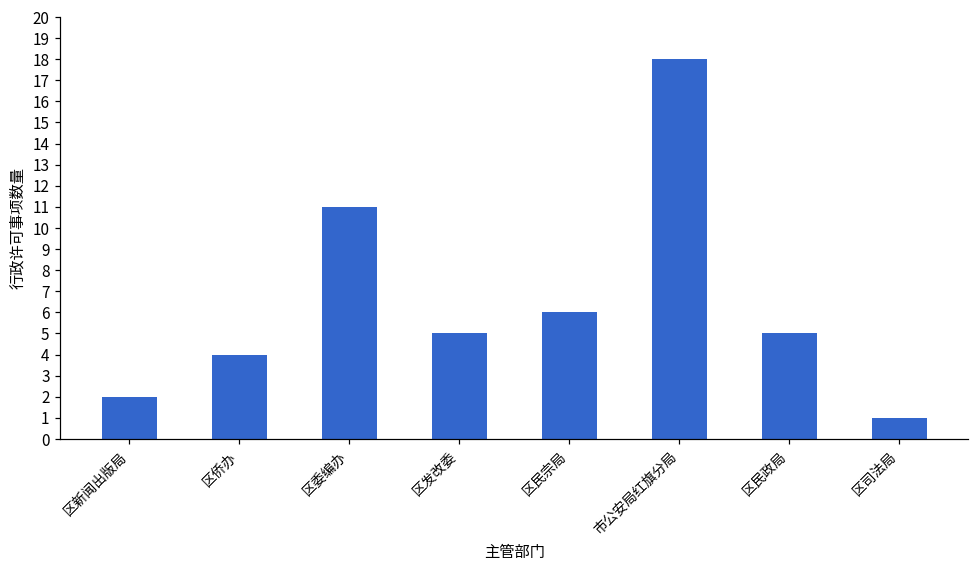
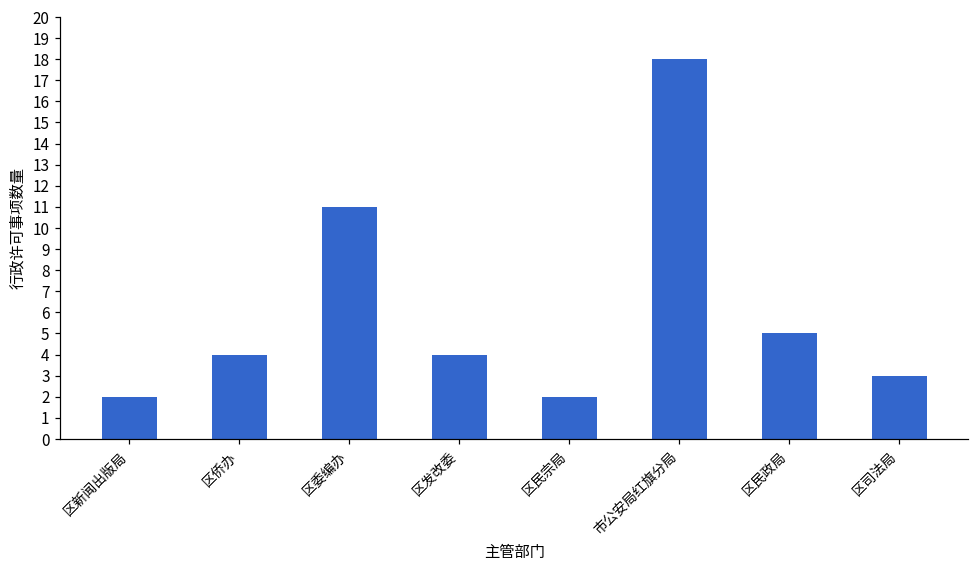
区发改委: 5 -> 4
区民宗局: 6 -> 2
区司法局: 1 -> 3
